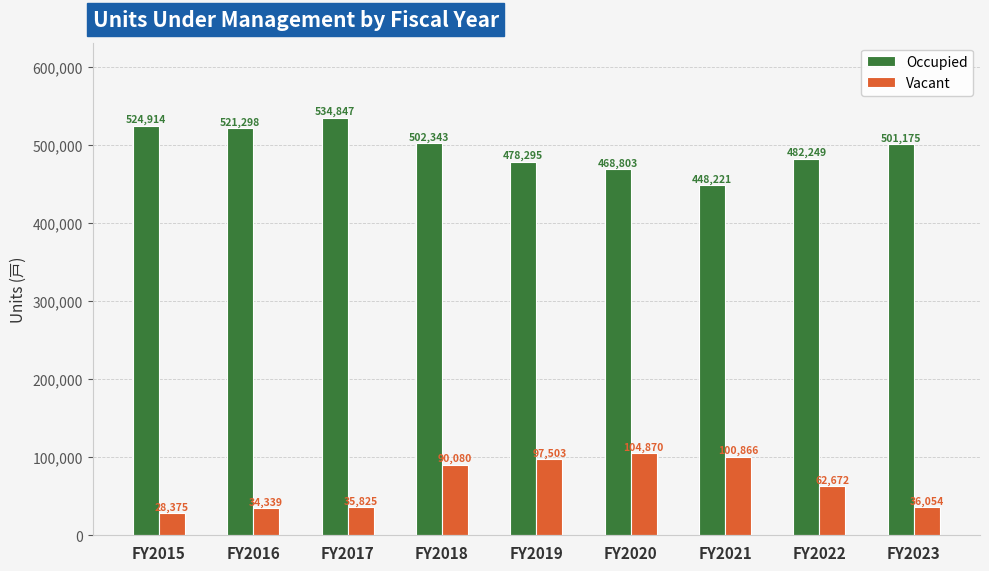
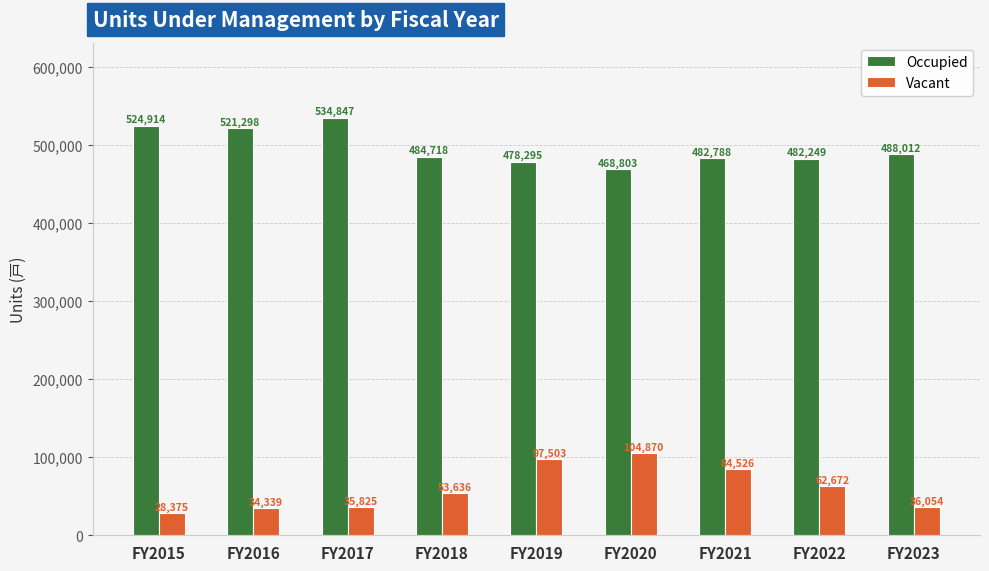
Occupied, FY2018: 502,343 -> 484,718
Vacant, FY2018: 90,080 -> 53,636
Occupied, FY2021: 448,221 -> 482,788
Vacant, FY2021: 100,866 -> 84,526
Occupied, FY2023: 501,175 -> 488,012
